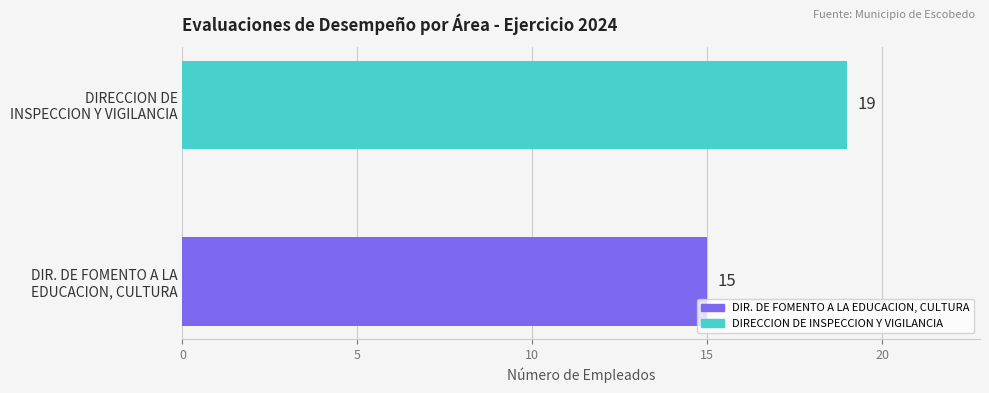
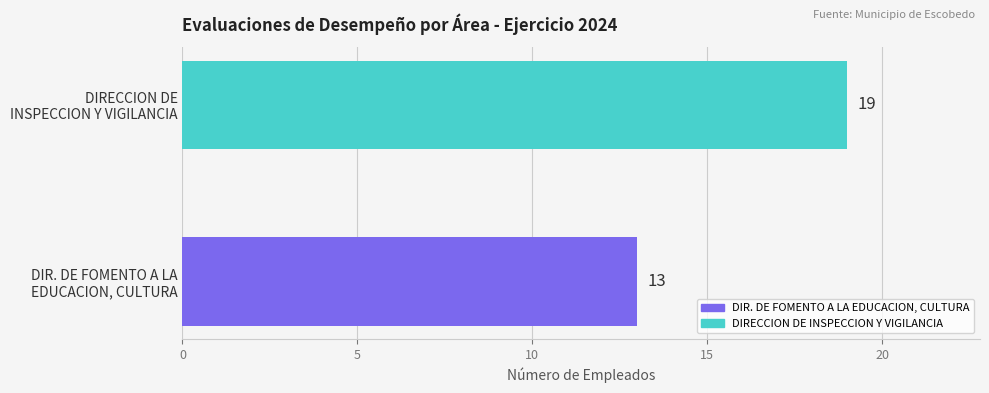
DIR. DE FOMENTO A LA EDUCACION, CULTURA: 15 -> 13
